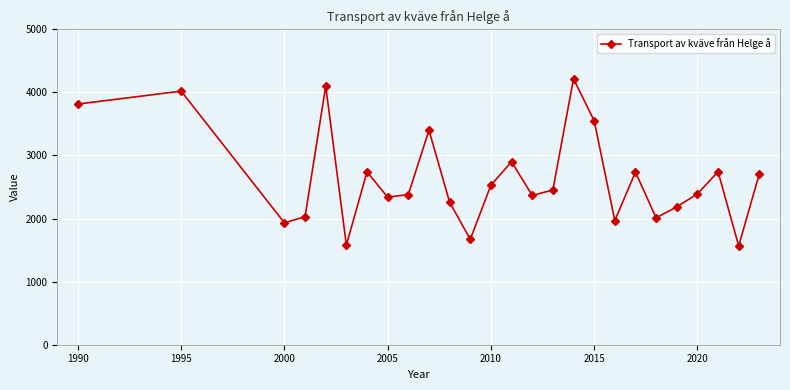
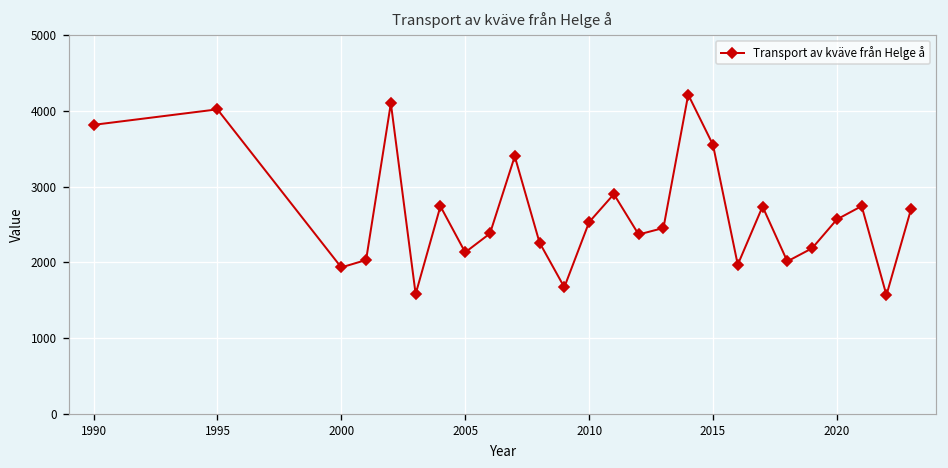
2005: 2300 -> 2100
2020: 2400 -> 2600
